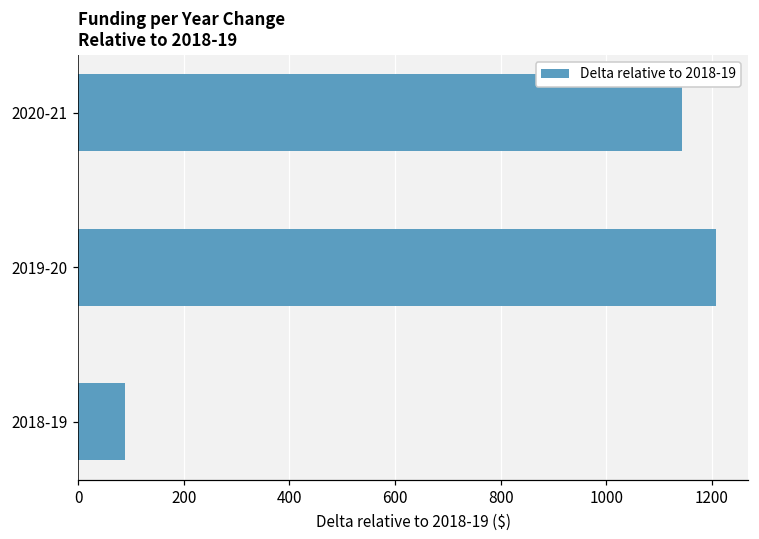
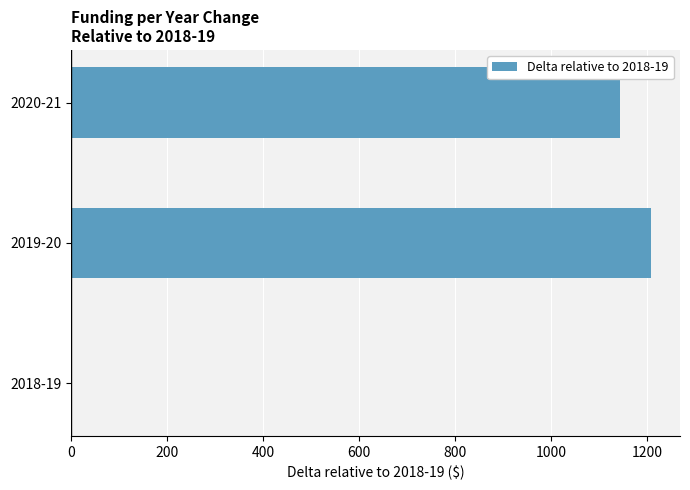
2018-19: 90 -> 0
